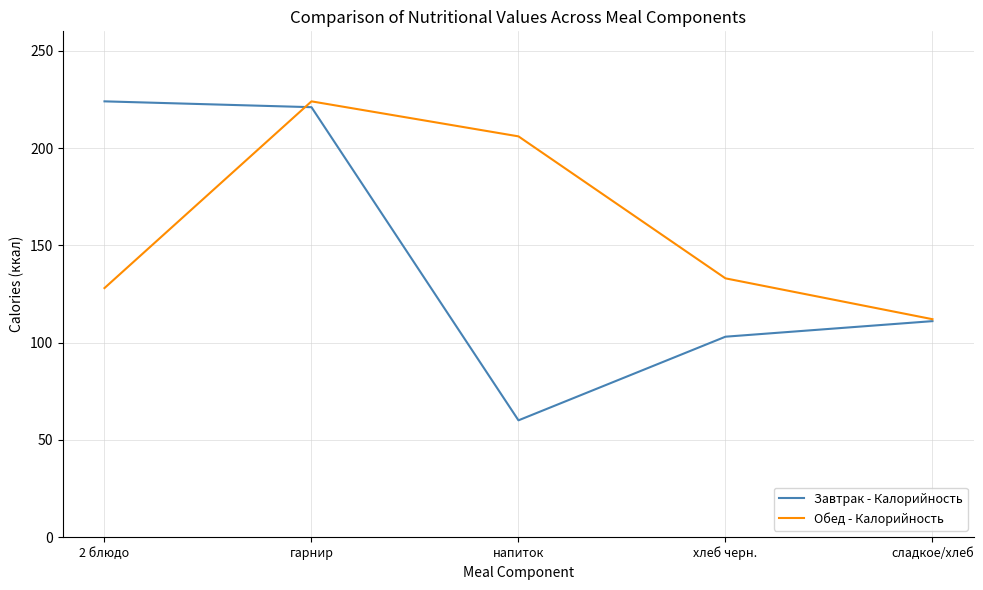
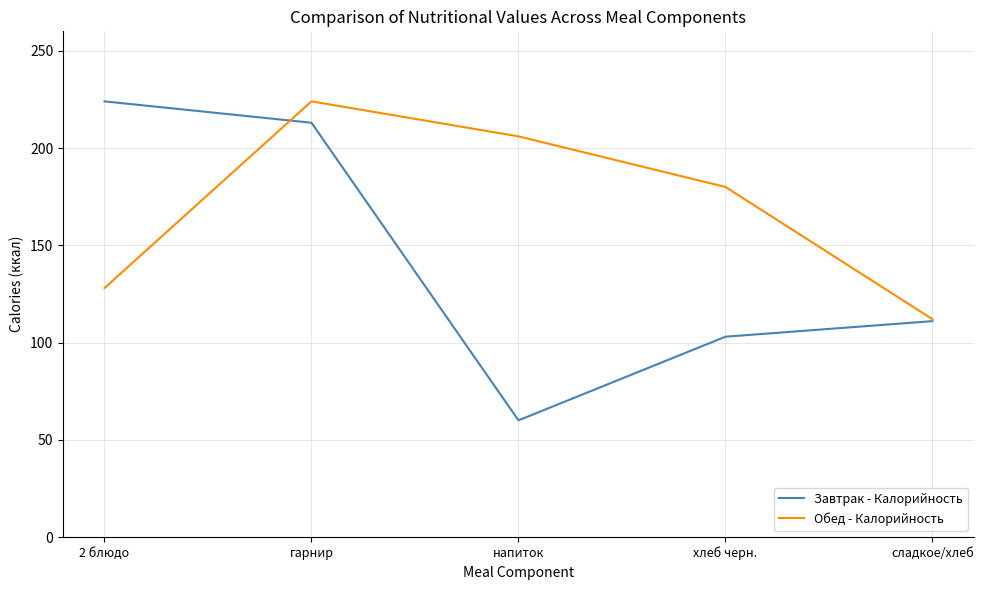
Завтрак - Калорийность, гарнир: 221 -> 213
Обед - Калорийность, хлеб черн.: 133 -> 180
